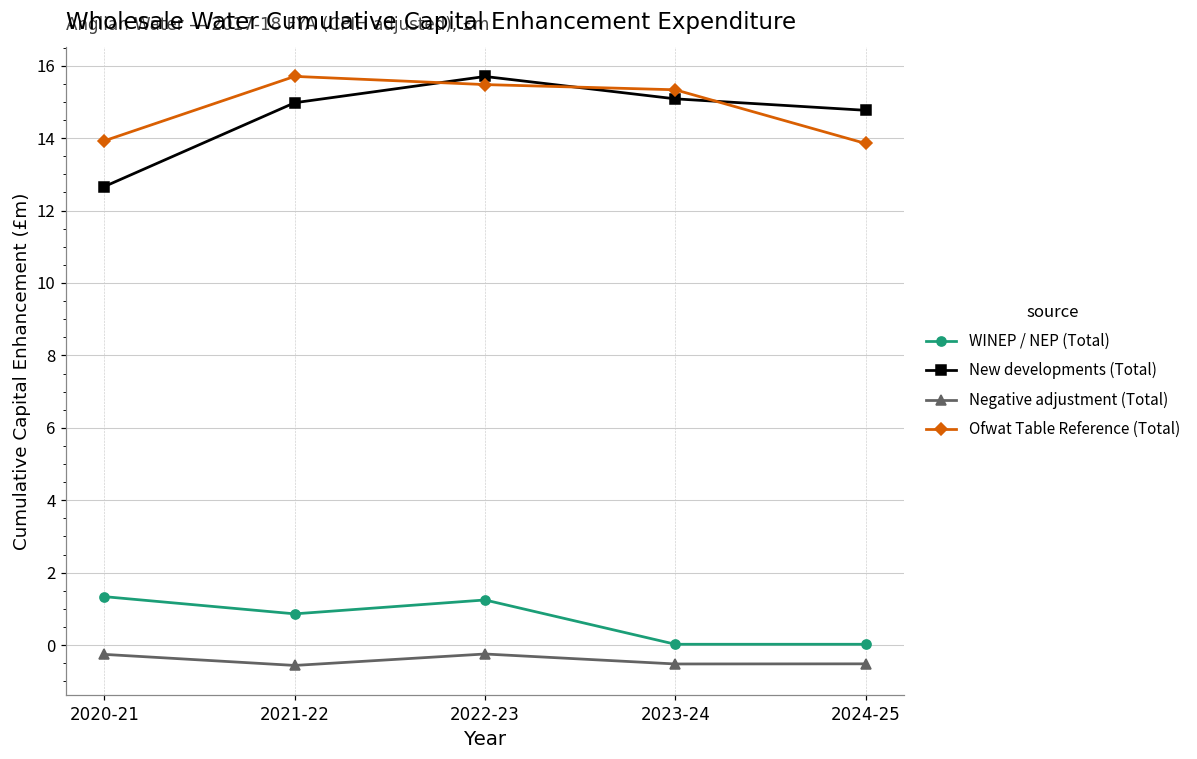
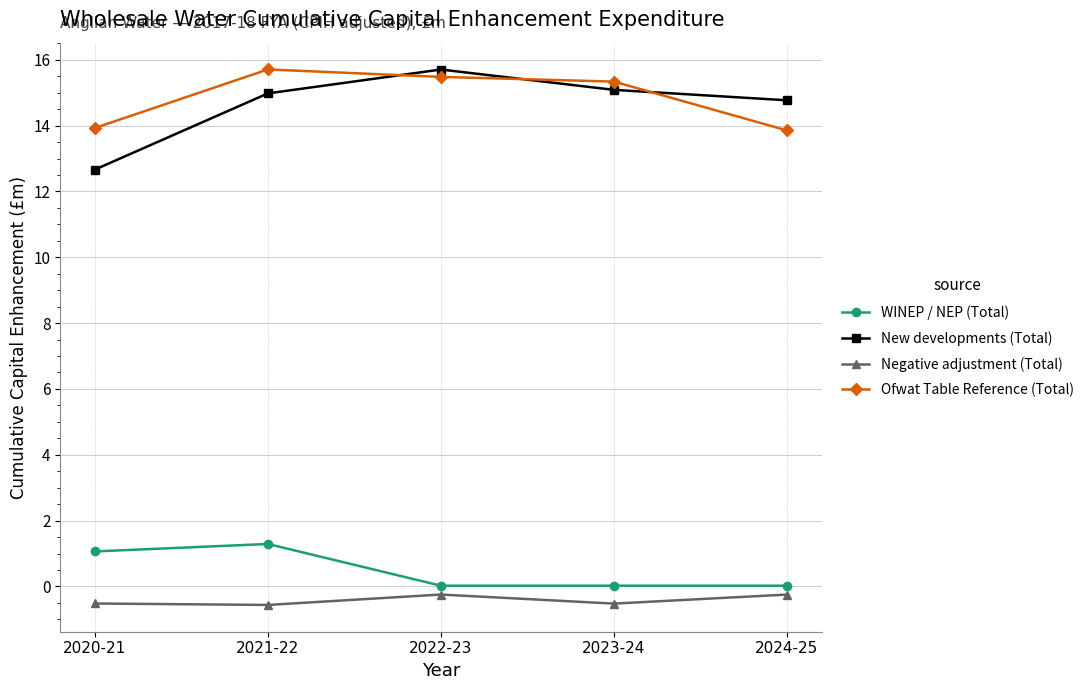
WINEP / NEP (Total), 2020-21: 1.3 -> 1.1
Negative adjustment (Total), 2020-21: -0.3 -> -0.5
WINEP / NEP (Total), 2021-22: 0.9 -> 1.3
WINEP / NEP (Total), 2022-23: 1.2 -> 0.0
Negative adjustment (Total), 2024-25: -0.5 -> -0.2
